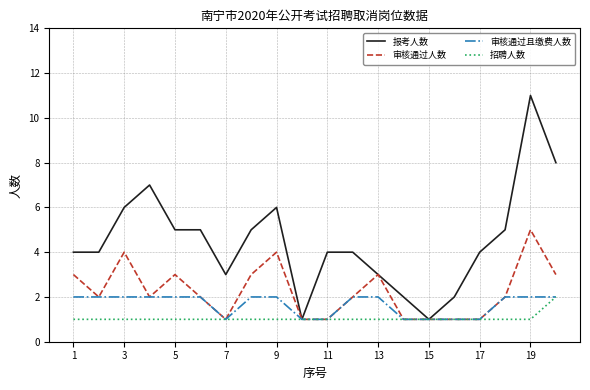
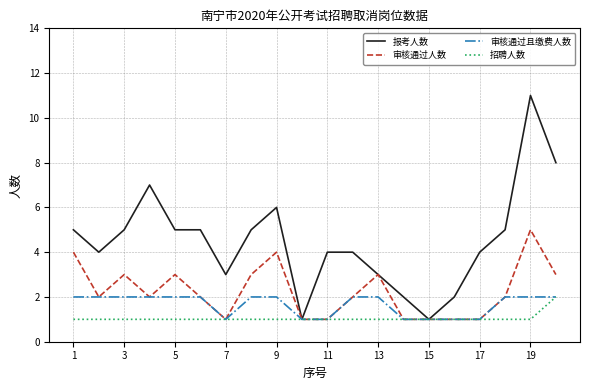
报考人数, 1: 4 -> 5
审核通过人数, 1: 3 -> 4
报考人数, 3: 6 -> 5
审核通过人数, 3: 4 -> 3
